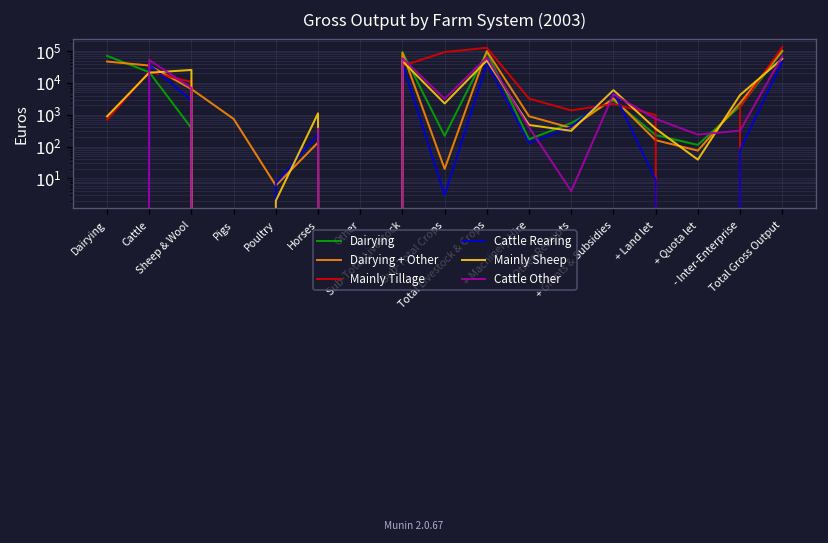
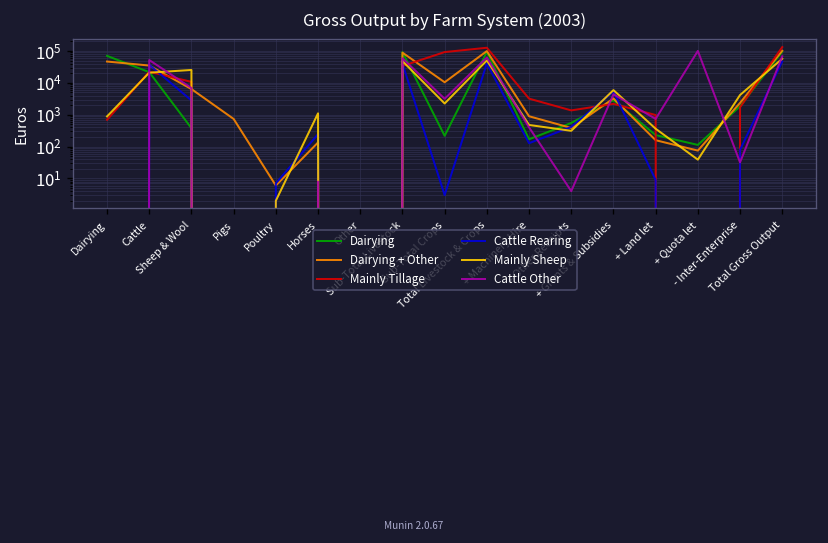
Cattle Other, Horses: 400 -> 8
Dairying + Other, Sub-Total Crops: 20 -> 10000
Cattle Other, + Quota let: 200 -> 100000
Cattle Other, - Inter-Enterprise: 300 -> 30
